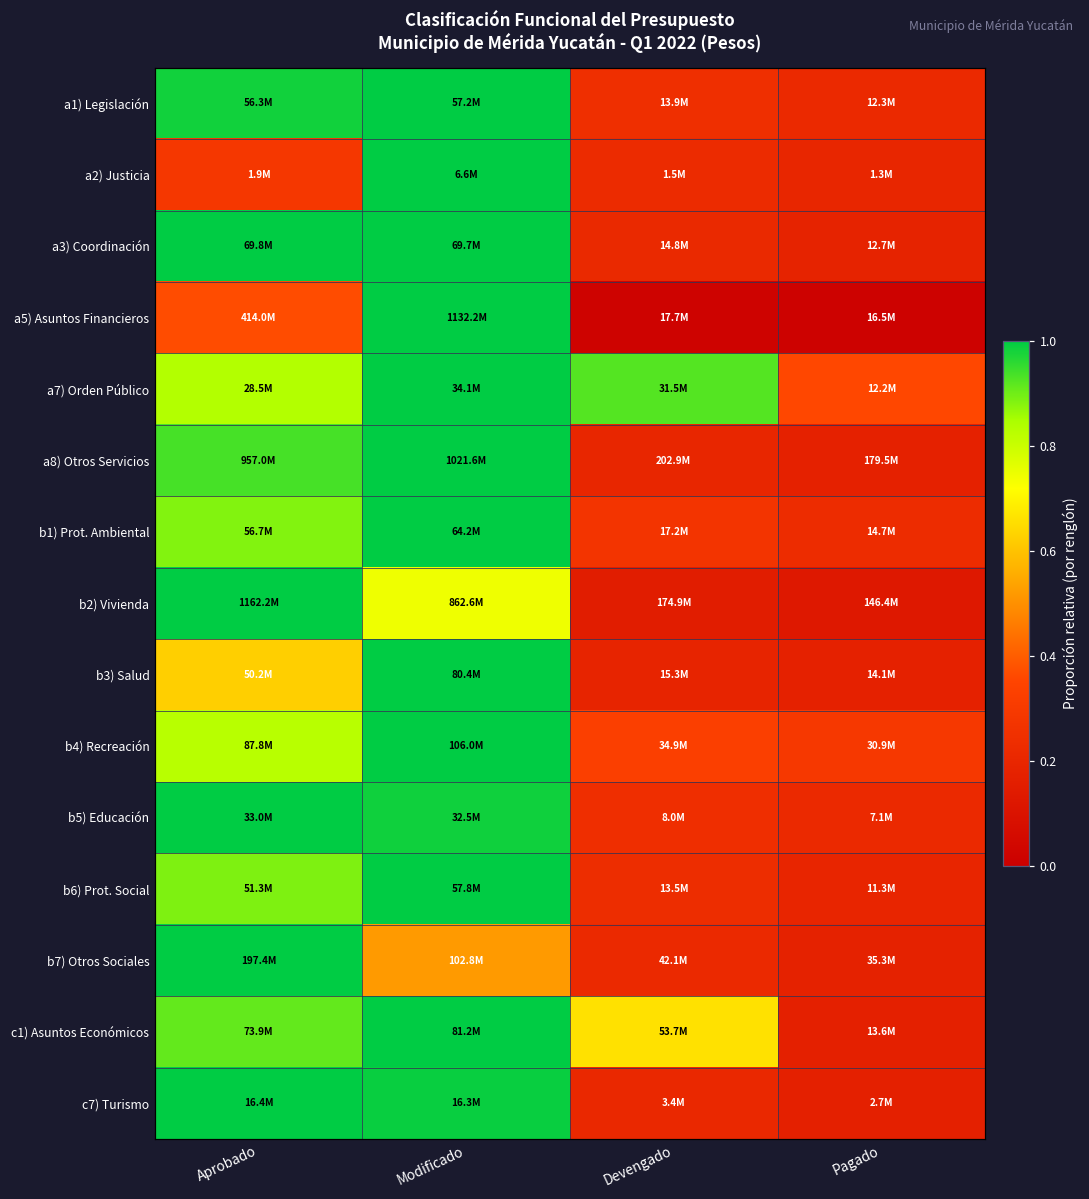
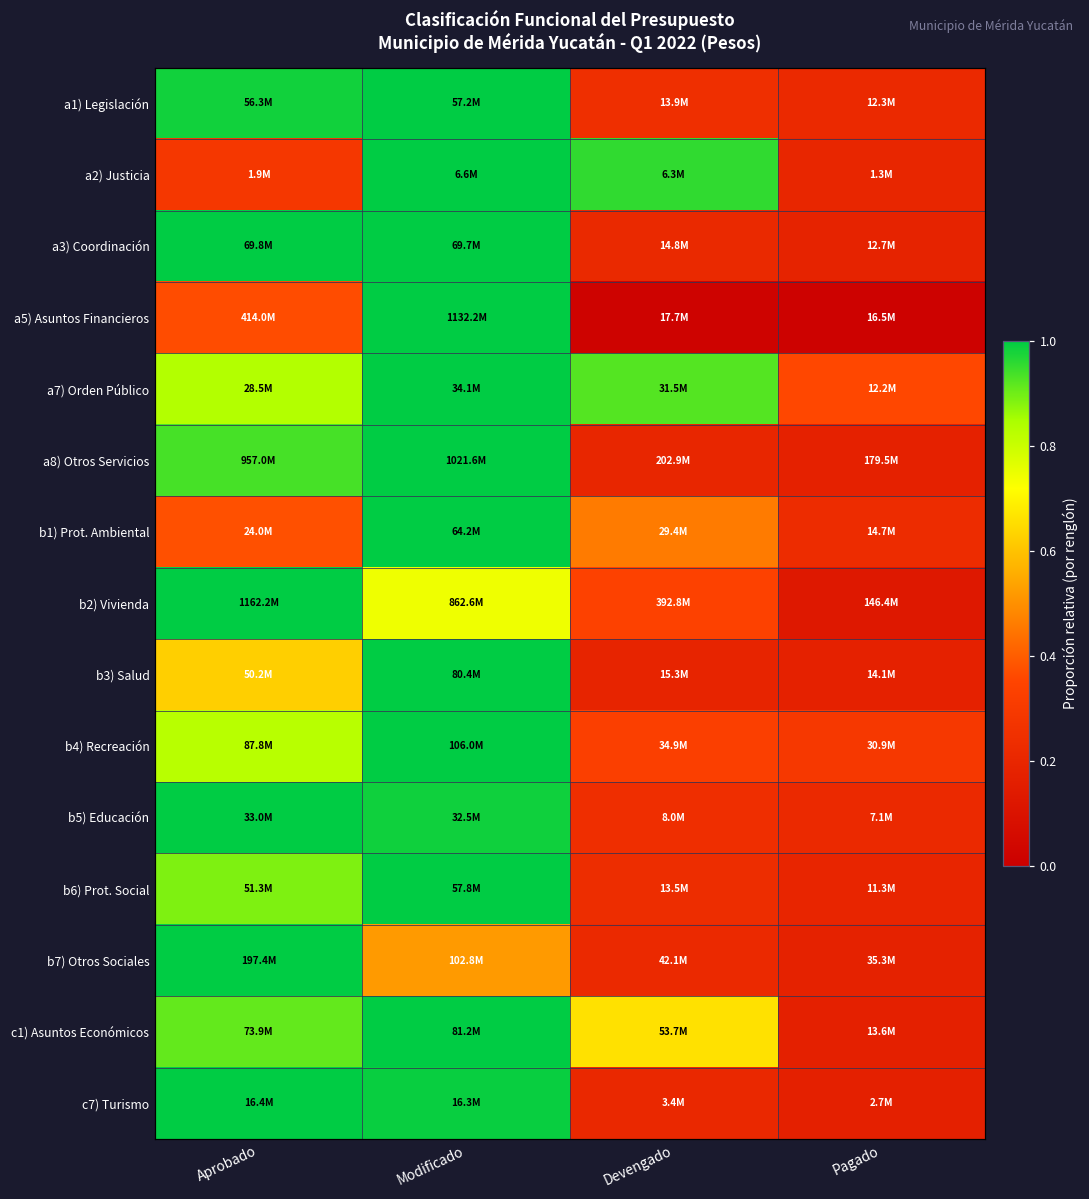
a2) Justicia, Devengado: 1.5M -> 6.3M
b1) Prot. Ambiental, Aprobado: 56.7M -> 24.0M
b1) Prot. Ambiental, Devengado: 17.2M -> 29.4M
b2) Vivienda, Devengado: 174.9M -> 392.8M
